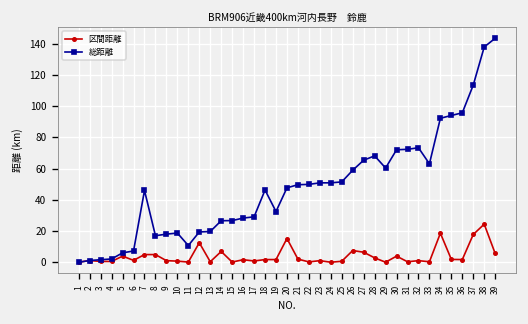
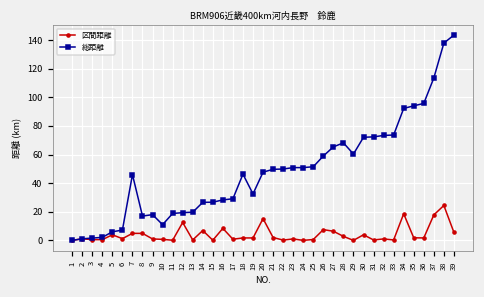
総距離, 10: 19 -> 11
総距離, 11: 11 -> 19
区間距離, 16: 2 -> 8
総距離, 33: 63 -> 74
